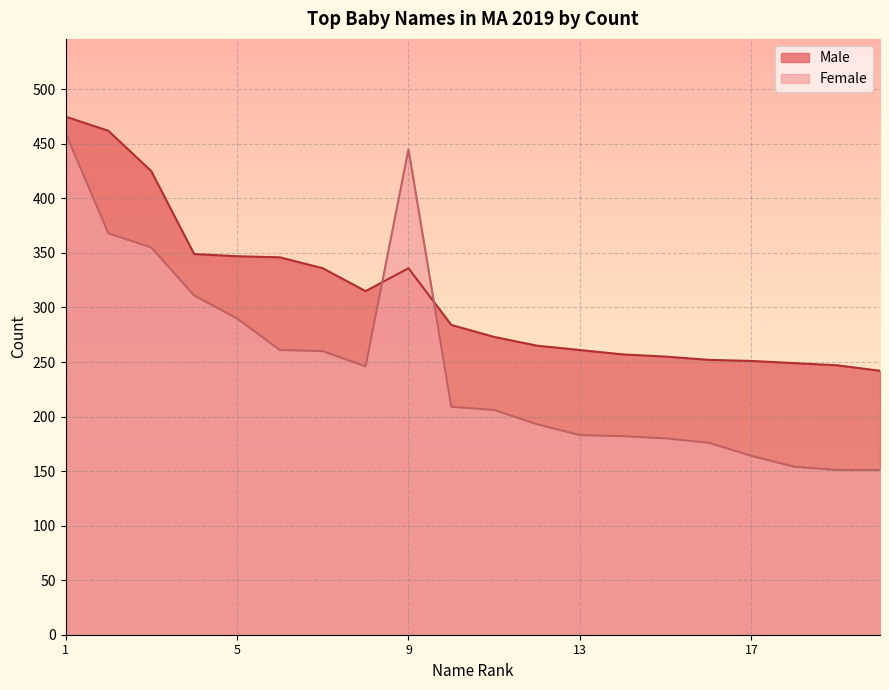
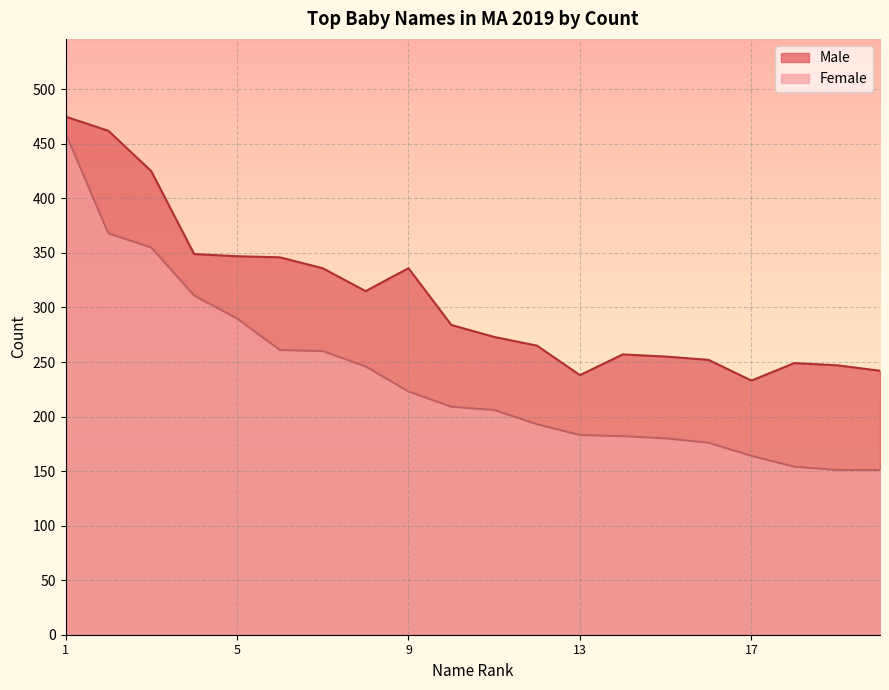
Female, 9: 445 -> 223
Male, 13: 261 -> 238
Male, 17: 251 -> 233
